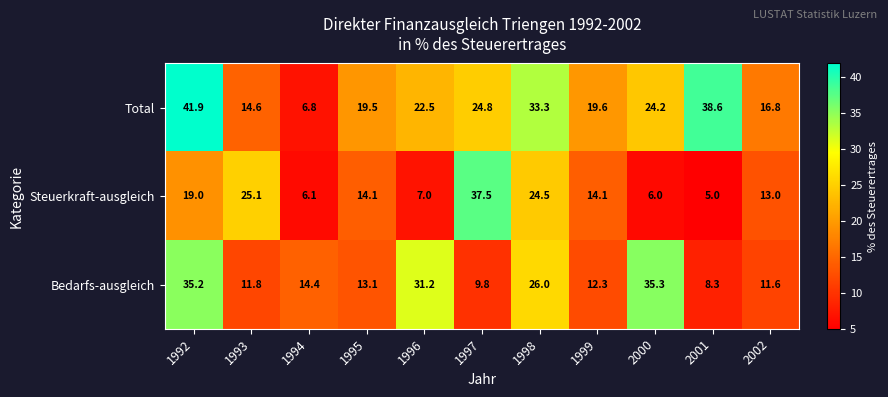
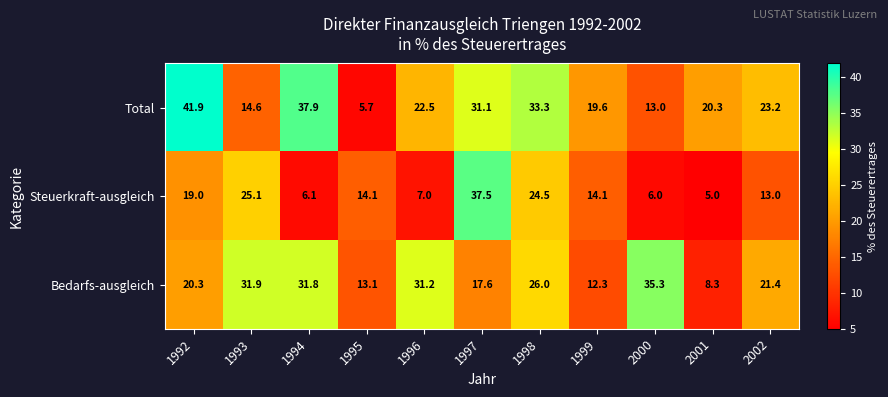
Total, 1994: 6.8 -> 37.9
Total, 1995: 19.5 -> 5.7
Total, 1997: 24.8 -> 31.1
Total, 2000: 24.2 -> 13.0
Total, 2001: 38.6 -> 20.3
Total, 2002: 16.8 -> 23.2
Bedarfs-ausgleich, 1992: 35.2 -> 20.3
Bedarfs-ausgleich, 1993: 11.8 -> 31.9
Bedarfs-ausgleich, 1994: 14.4 -> 31.8
Bedarfs-ausgleich, 1997: 9.8 -> 17.6
Bedarfs-ausgleich, 2002: 11.6 -> 21.4
